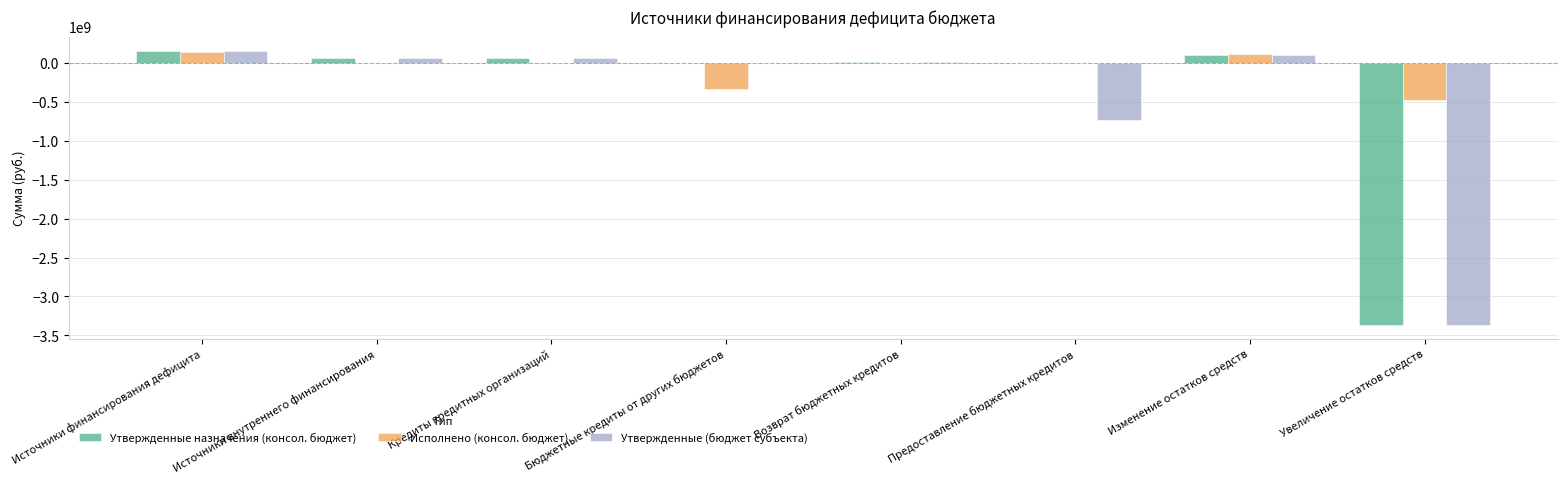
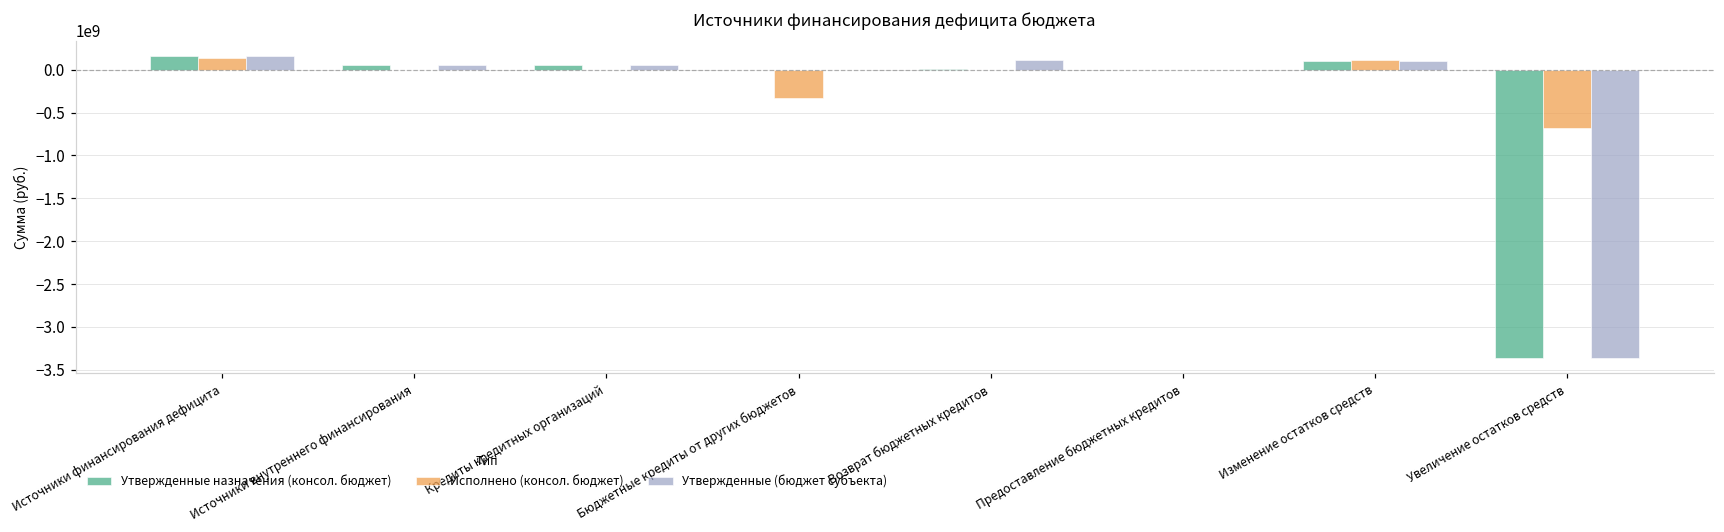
Утвержденные (бюджет субъекта), Возврат бюджетных кредитов: 0 -> 100000000
Утвержденные (бюджет субъекта), Предоставление бюджетных кредитов: -700000000 -> 0
Исполнено (консол. бюджет), Увеличение остатков средств: -500000000 -> -700000000
